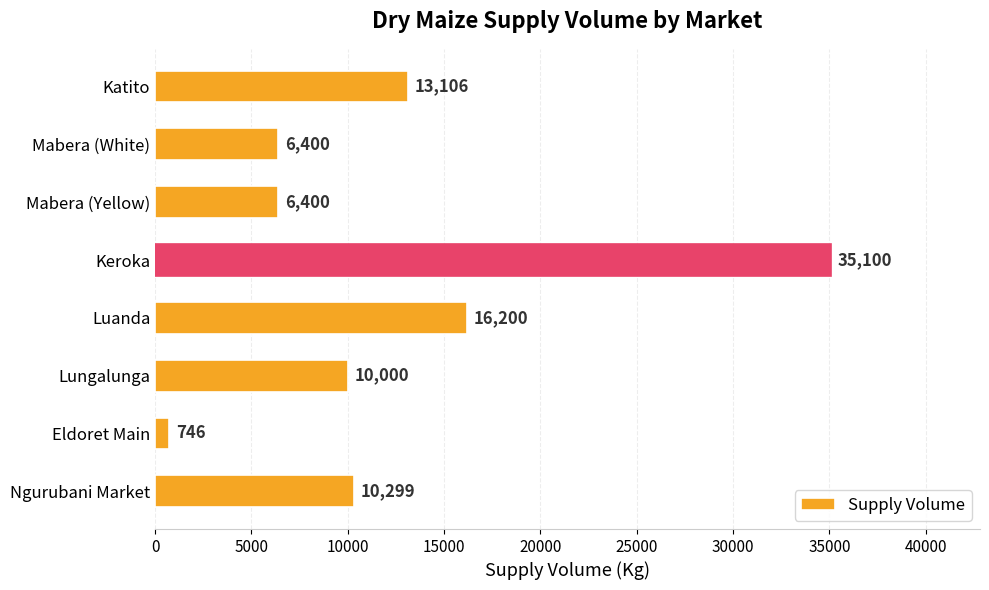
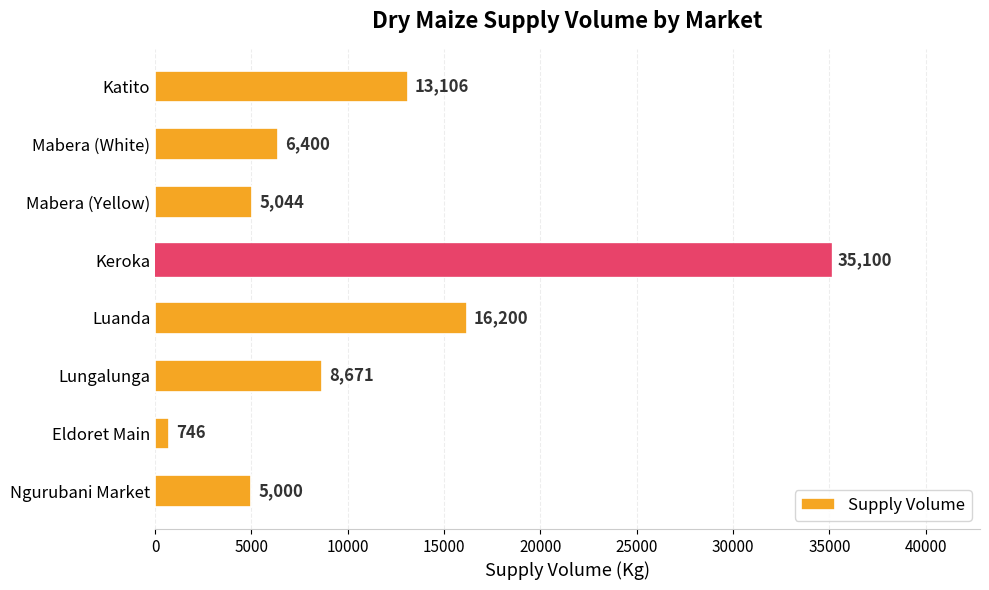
Mabera (Yellow): 6,400 -> 5,044
Lungalunga: 10,000 -> 8,671
Ngurubani Market: 10,299 -> 5,000
